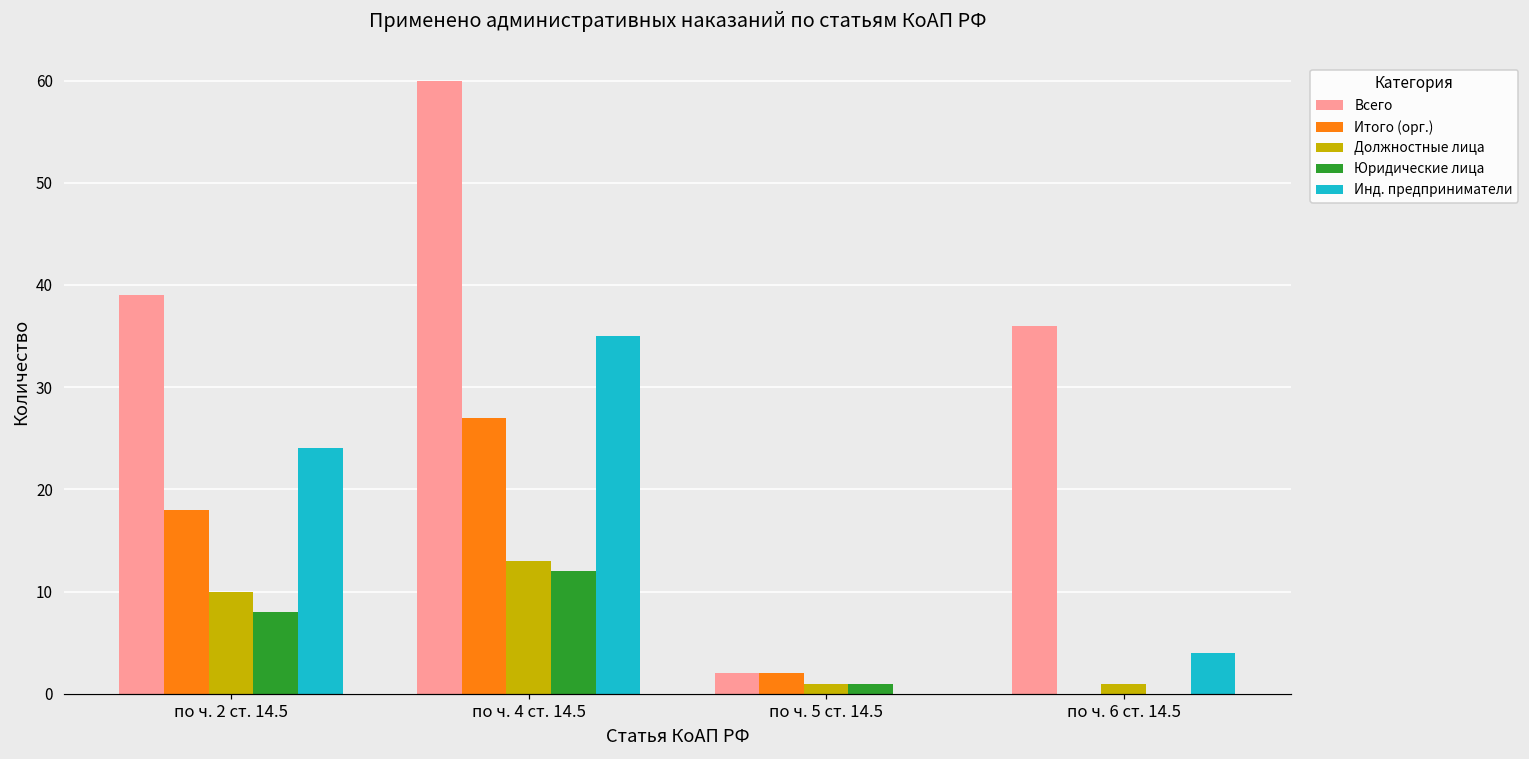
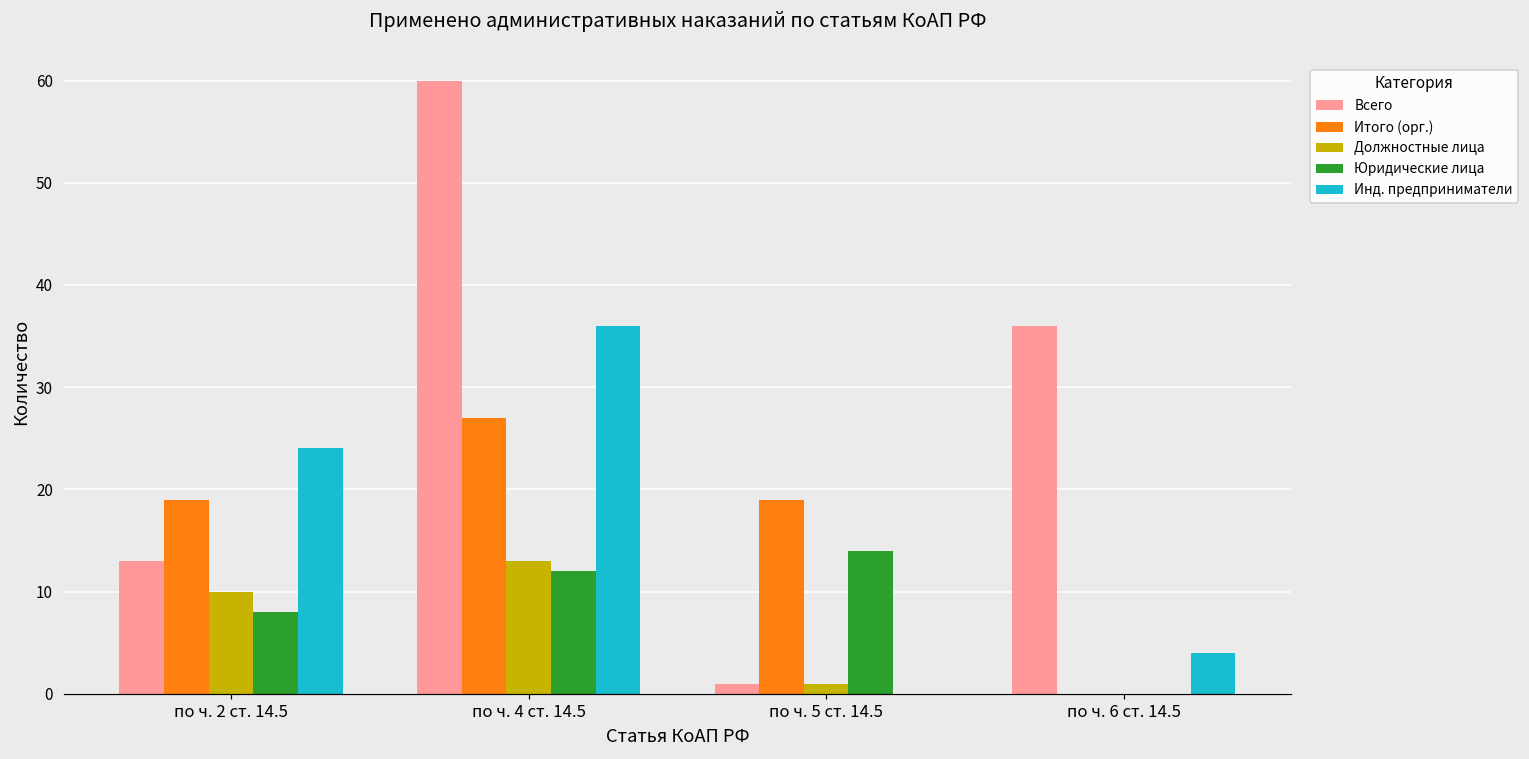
Всего, по ч. 2 ст. 14.5: 39 -> 13
Итого (орг.), по ч. 2 ст. 14.5: 18 -> 19
Инд. предприниматели, по ч. 4 ст. 14.5: 35 -> 36
Всего, по ч. 5 ст. 14.5: 2 -> 1
Итого (орг.), по ч. 5 ст. 14.5: 2 -> 19
Юридические лица, по ч. 5 ст. 14.5: 1 -> 14
Должностные лица, по ч. 6 ст. 14.5: 1 -> 0
